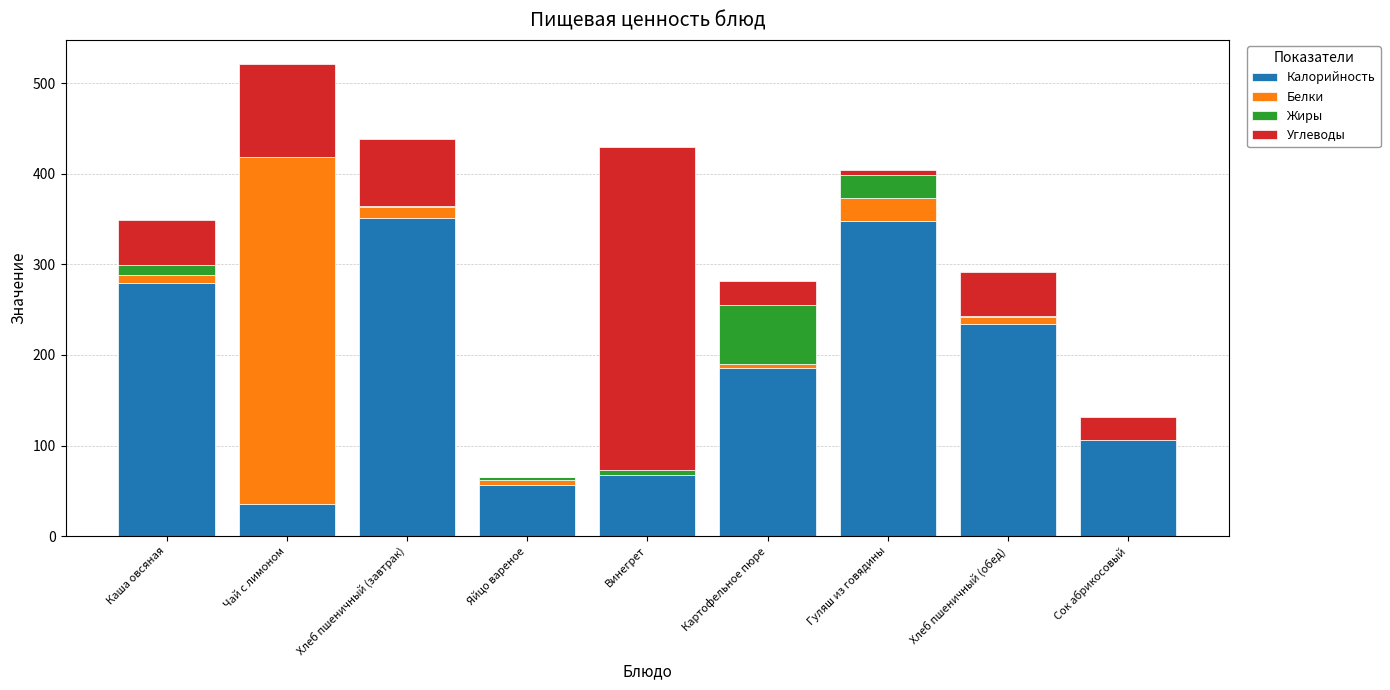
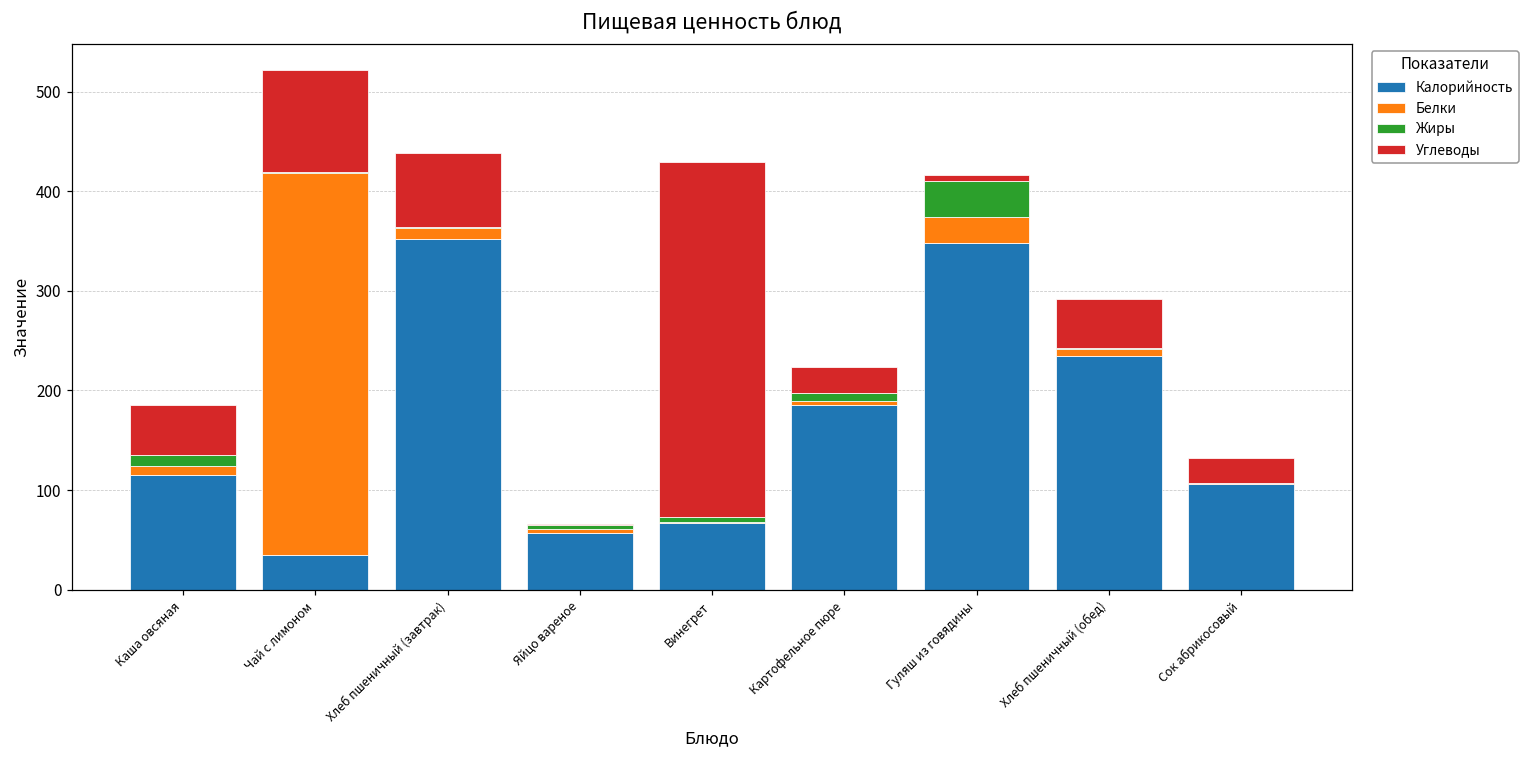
Калорийность, Каша овсяная: 280 -> 120
Жиры, Картофельное пюре: 70 -> 10
Жиры, Гуляш из говядины: 20 -> 40
